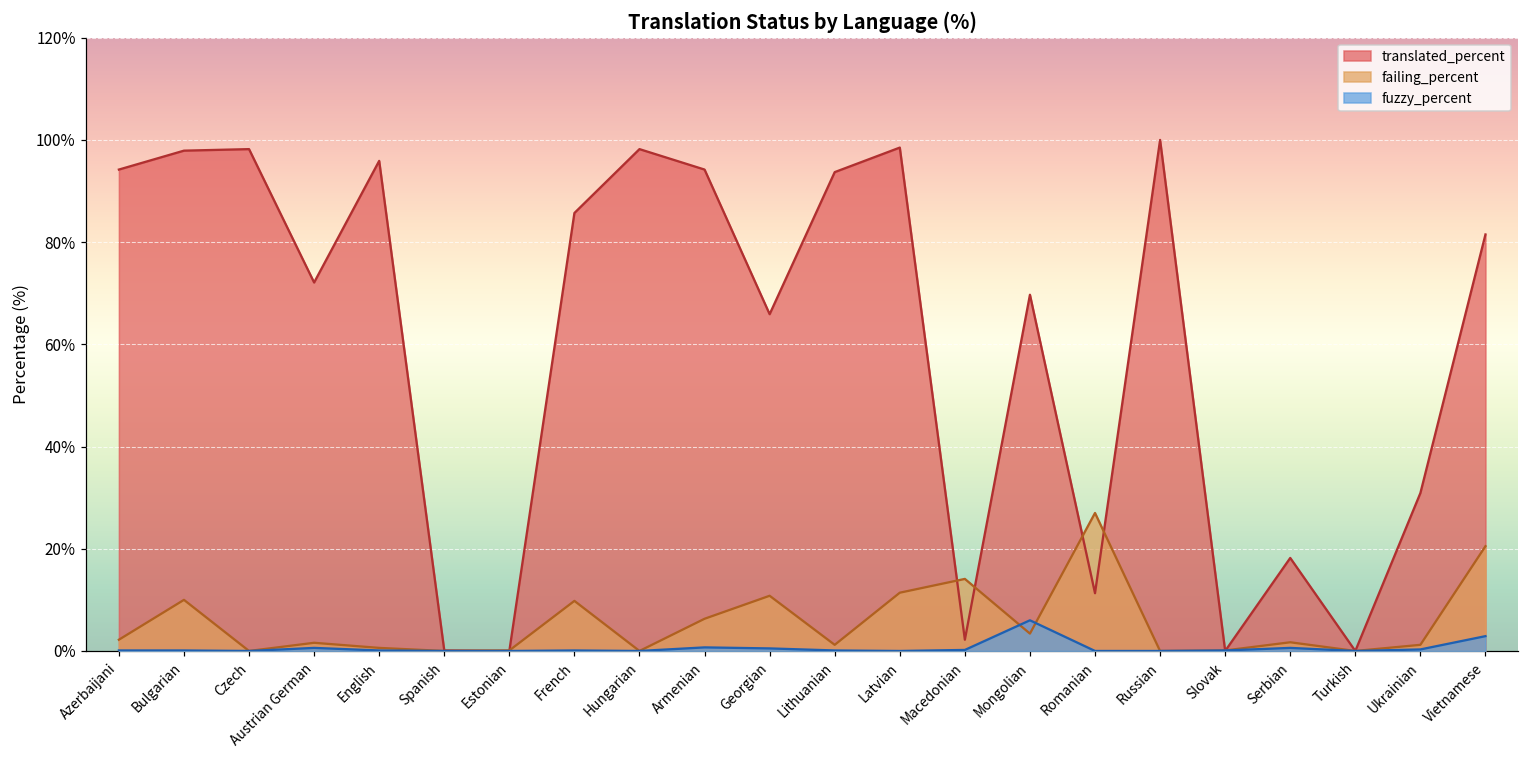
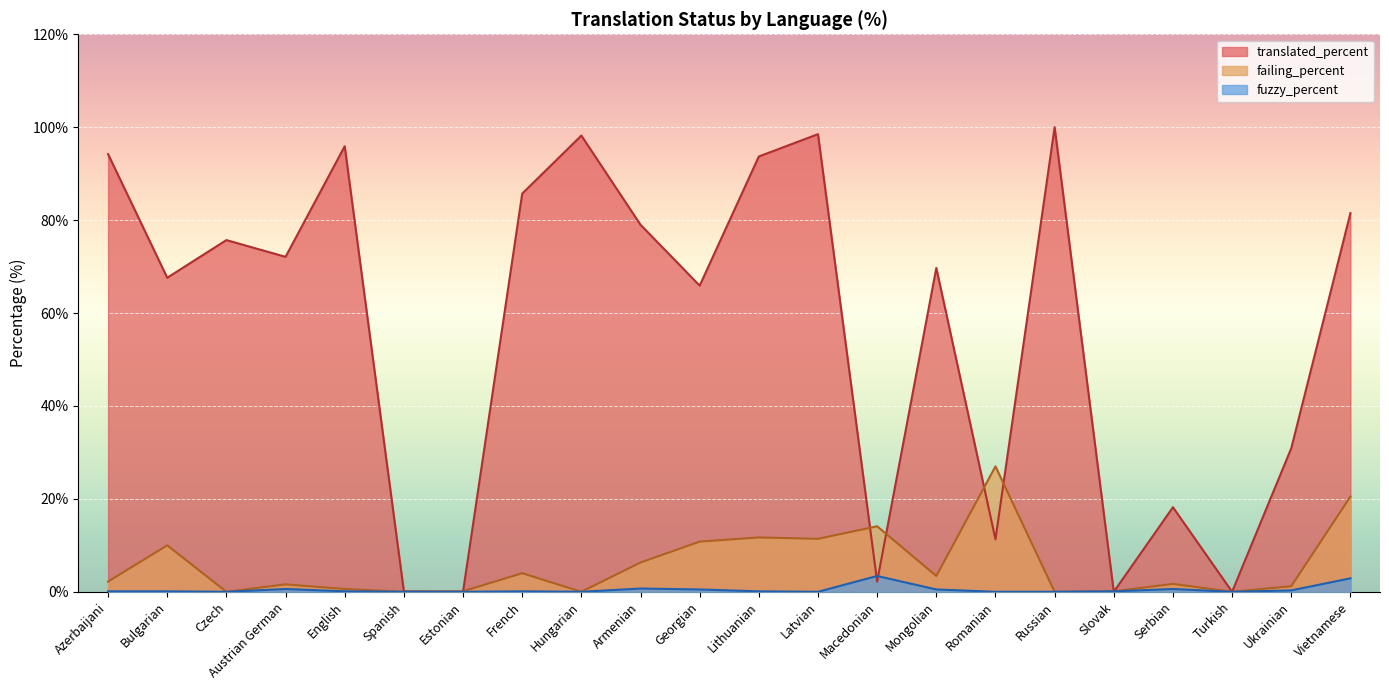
translated_percent, Bulgarian: 98% -> 68%
translated_percent, Czech: 98% -> 76%
failing_percent, French: 10% -> 4%
translated_percent, Armenian: 94% -> 79%
failing_percent, Lithuanian: 1% -> 12%
fuzzy_percent, Macedonian: 0% -> 3%
fuzzy_percent, Mongolian: 6% -> 1%
